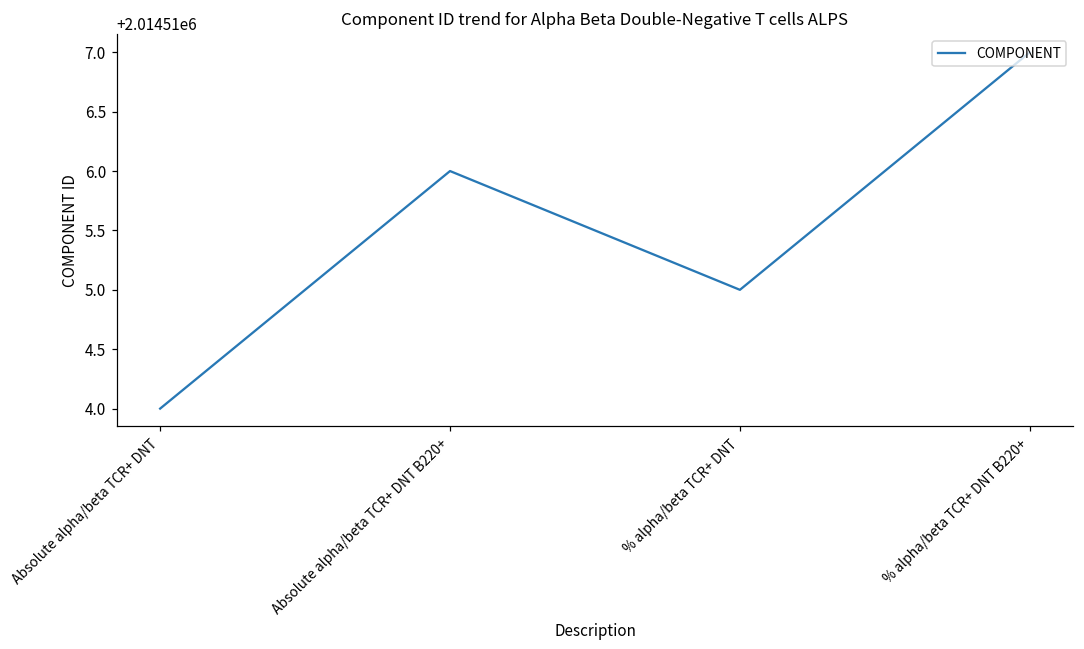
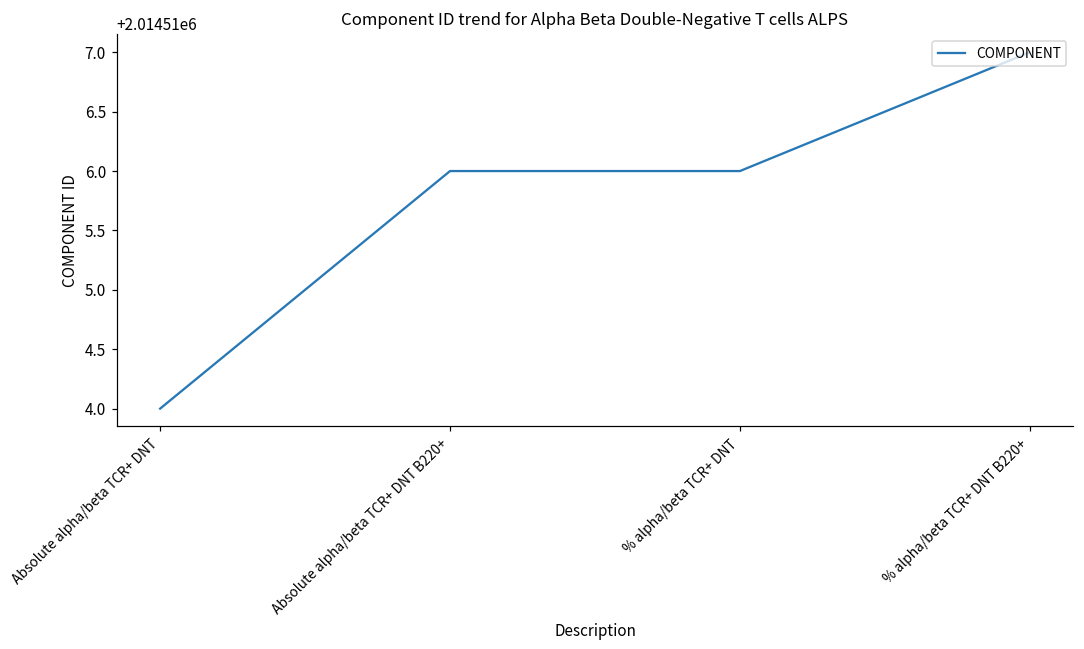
% alpha/beta TCR+ DNT: 2014515 -> 2014516
